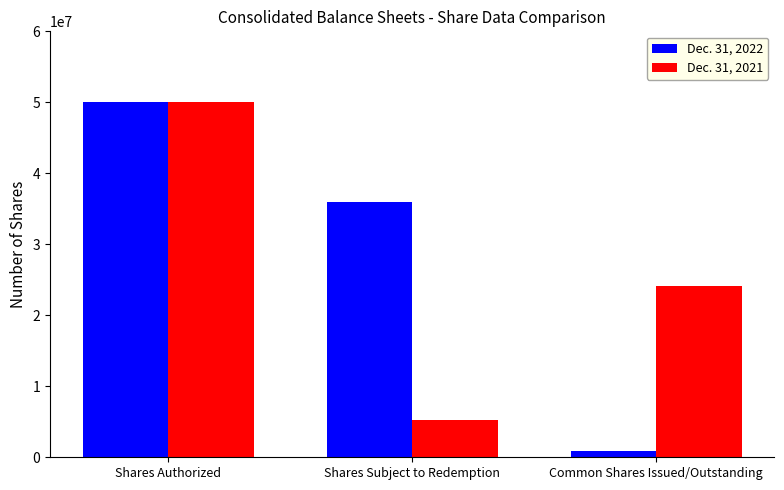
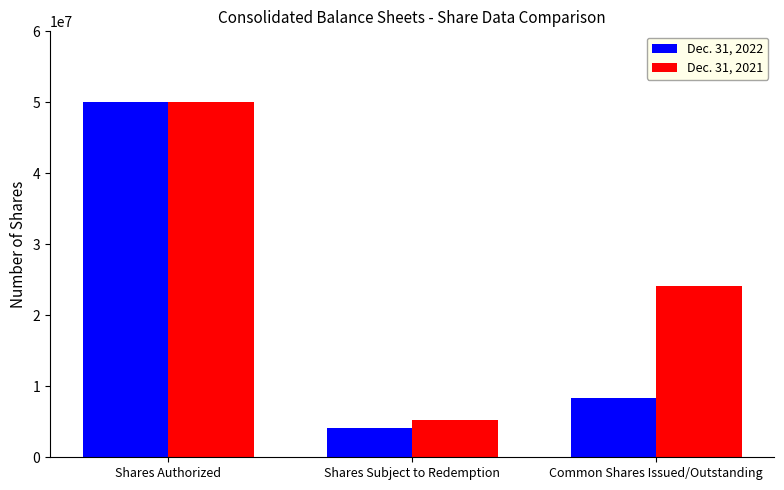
Dec. 31, 2022, Shares Subject to Redemption: 36000000 -> 4000000
Dec. 31, 2022, Common Shares Issued/Outstanding: 1000000 -> 8000000
